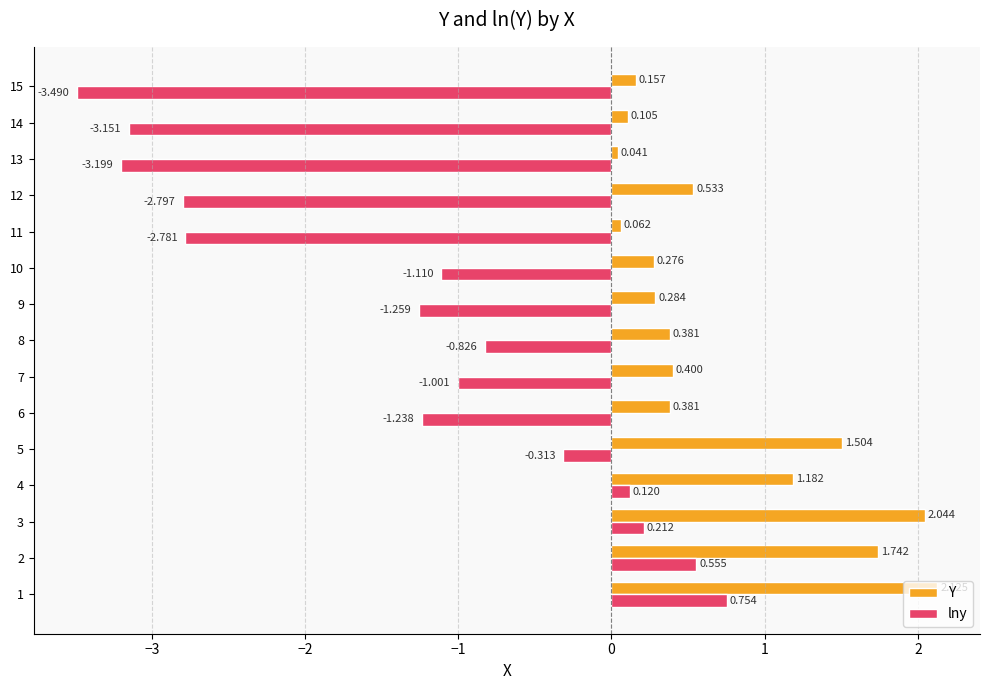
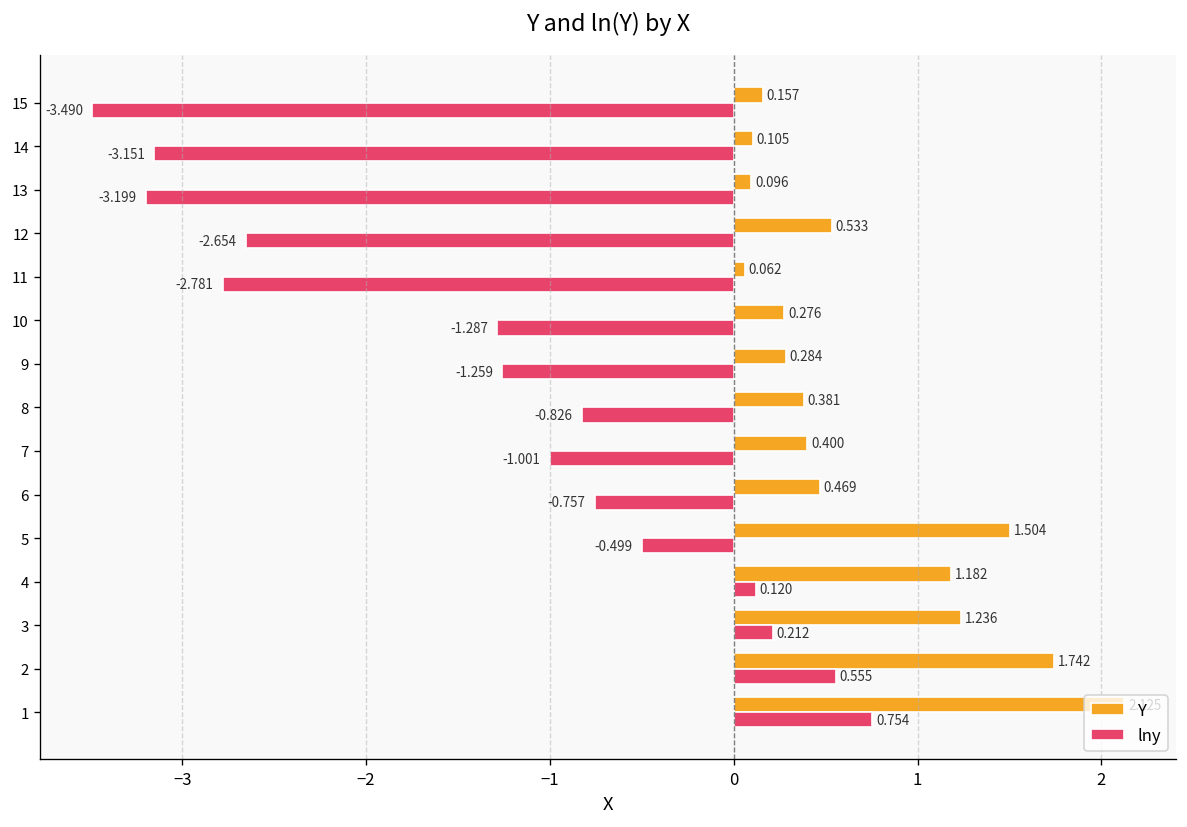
Y, 13: 0.041 -> 0.096
lny, 12: -2.797 -> -2.654
lny, 10: -1.110 -> -1.287
Y, 6: 0.381 -> 0.469
lny, 6: -1.238 -> -0.757
lny, 5: -0.313 -> -0.499
Y, 3: 2.044 -> 1.236
